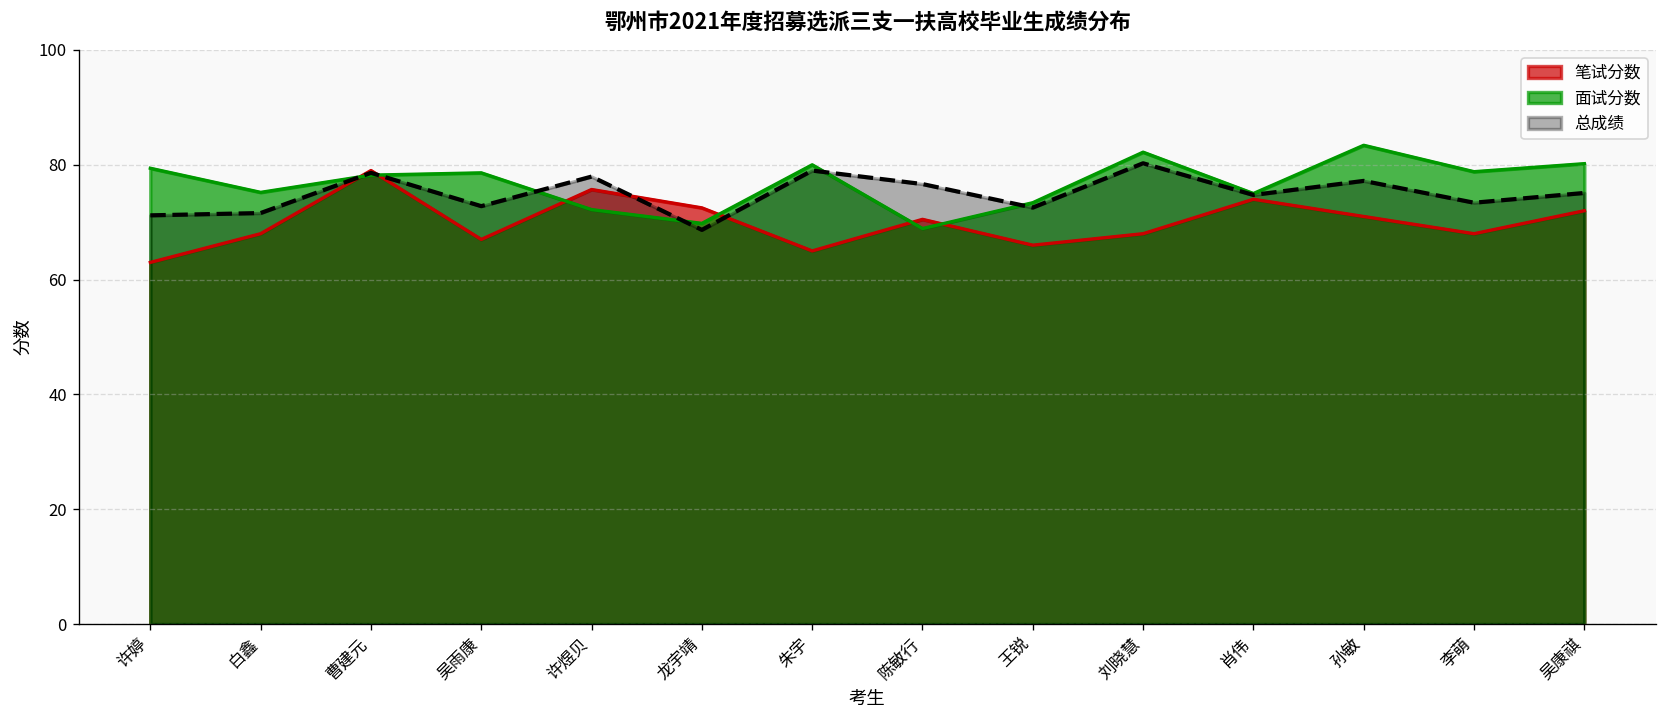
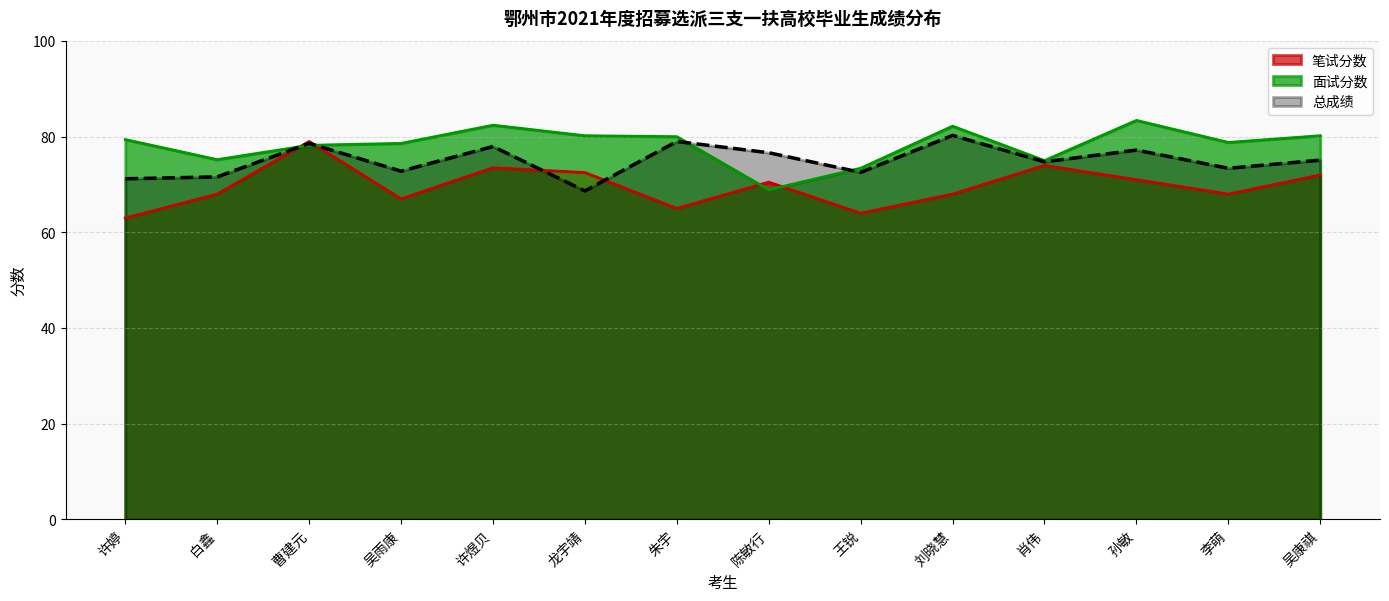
笔试分数, 许煜贝: 76 -> 74
面试分数, 许煜贝: 72 -> 82
面试分数, 龙宇靖: 70 -> 80
笔试分数, 王锐: 66 -> 64
